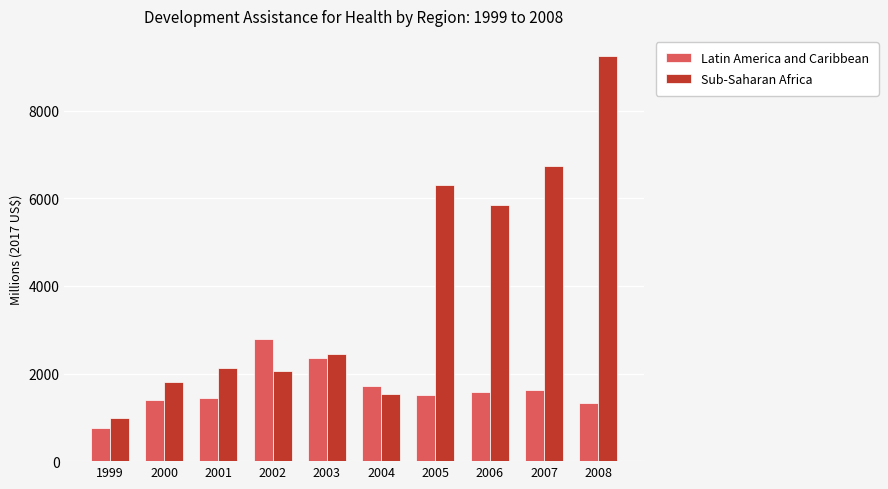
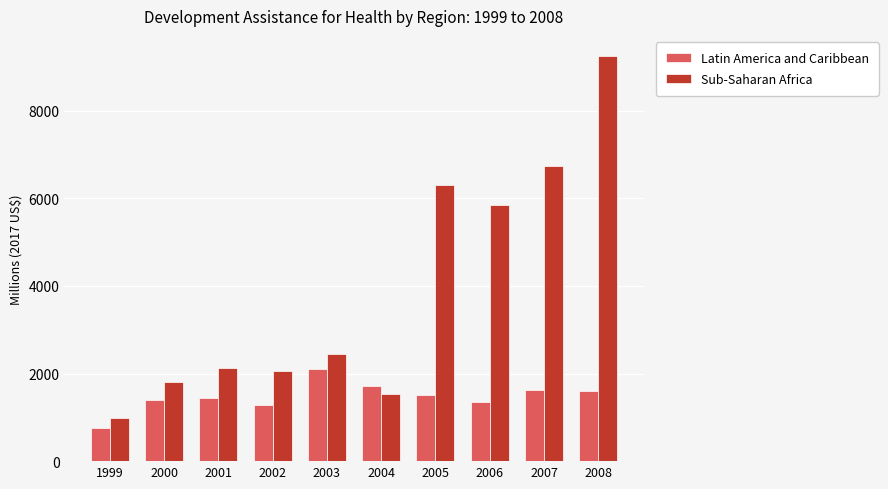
Latin America and Caribbean, 2002: 2800 -> 1300
Latin America and Caribbean, 2003: 2300 -> 2100
Latin America and Caribbean, 2006: 1600 -> 1300
Latin America and Caribbean, 2008: 1300 -> 1600
